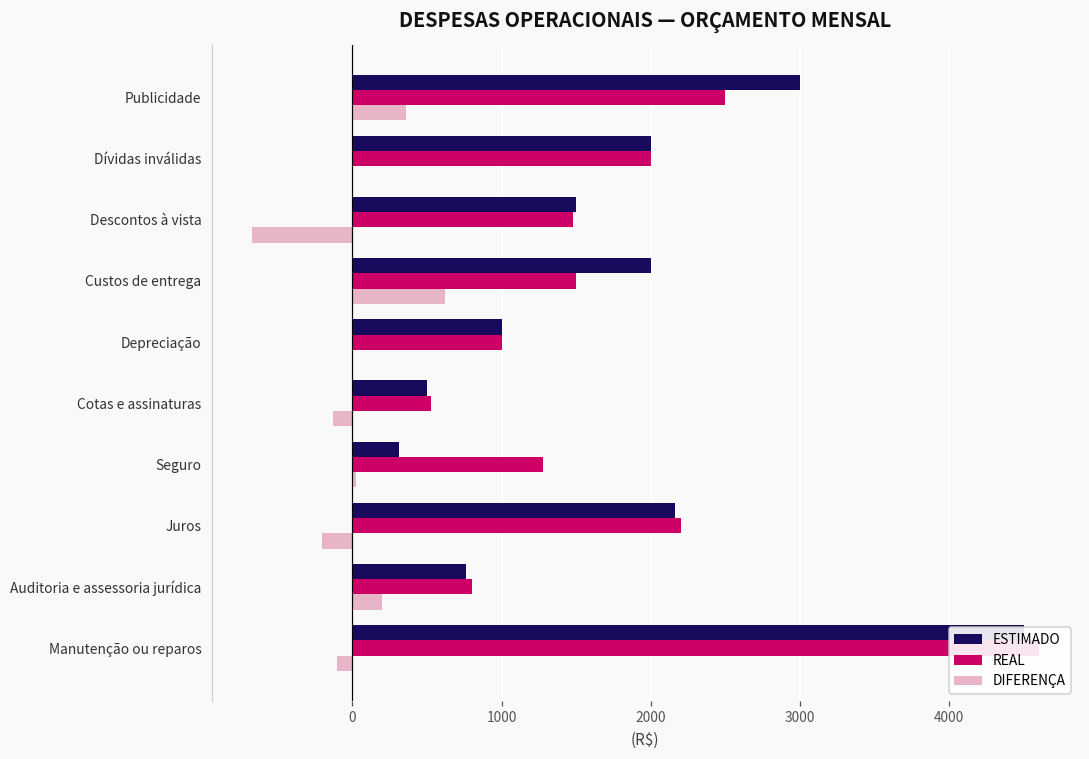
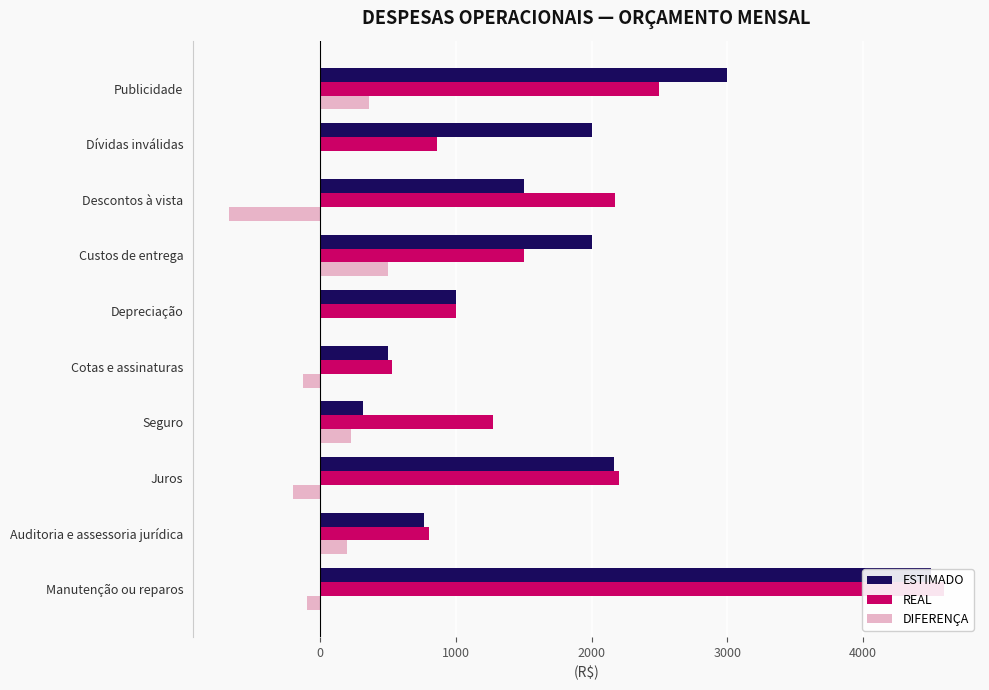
REAL, Dívidas inválidas: 2000 -> 860
REAL, Descontos à vista: 1480 -> 2180
DIFERENÇA, Custos de entrega: 620 -> 500
DIFERENÇA, Seguro: 30 -> 230
